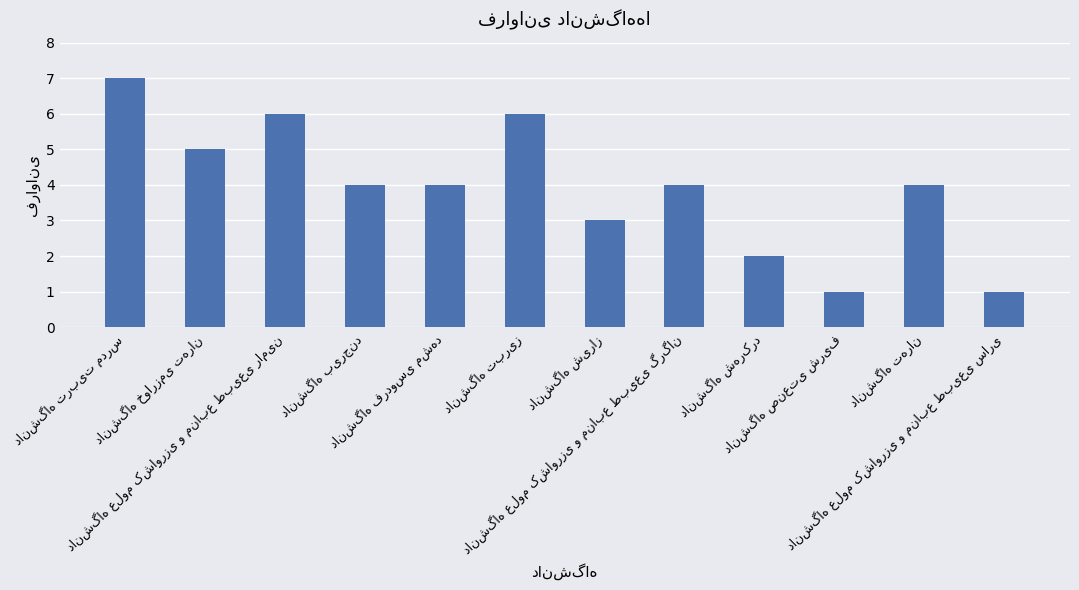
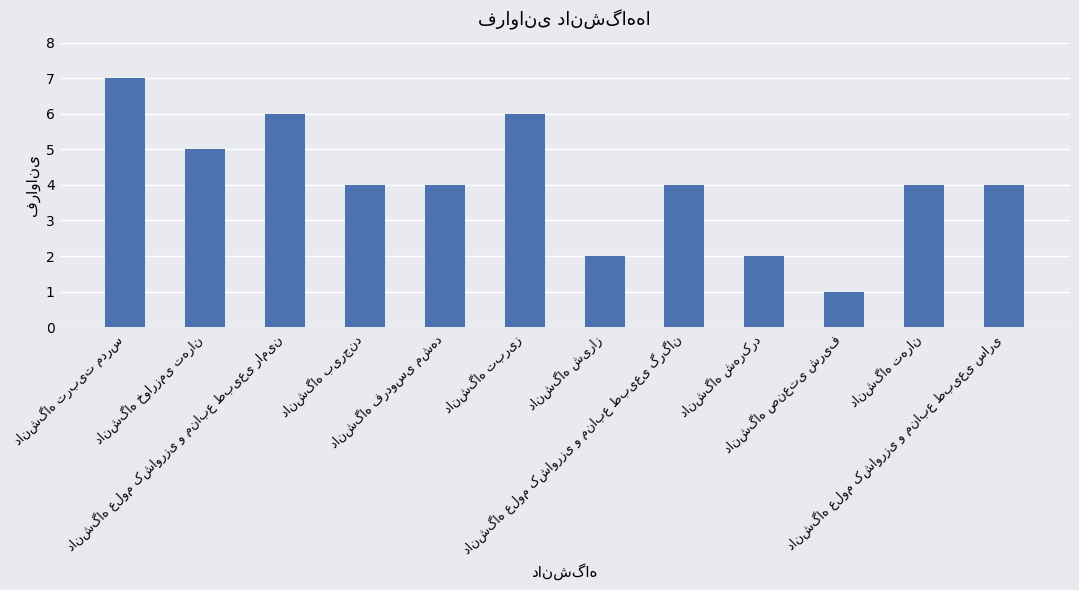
دانشگاه شیراز: 3 -> 2
دانشگاه علوم کشاورزی و منابع طبیعی ساری: 1 -> 4
